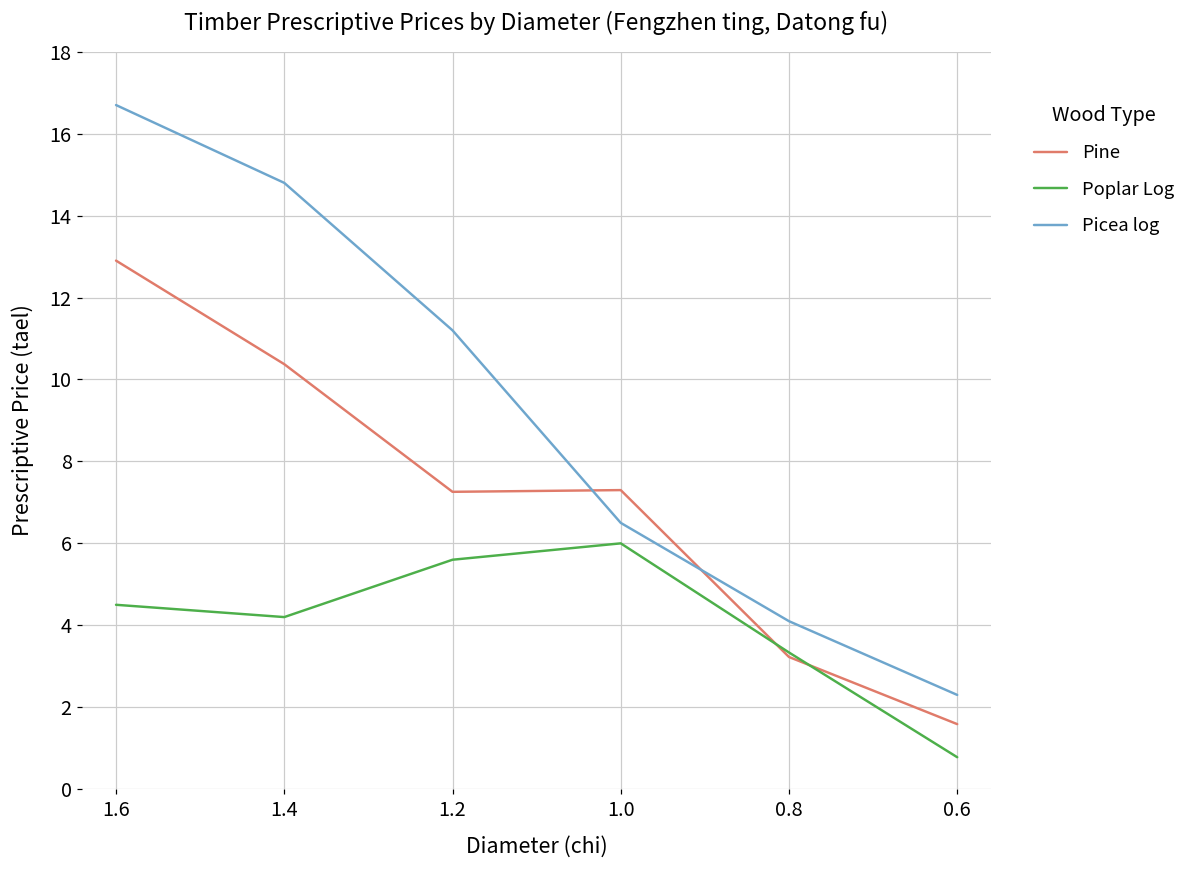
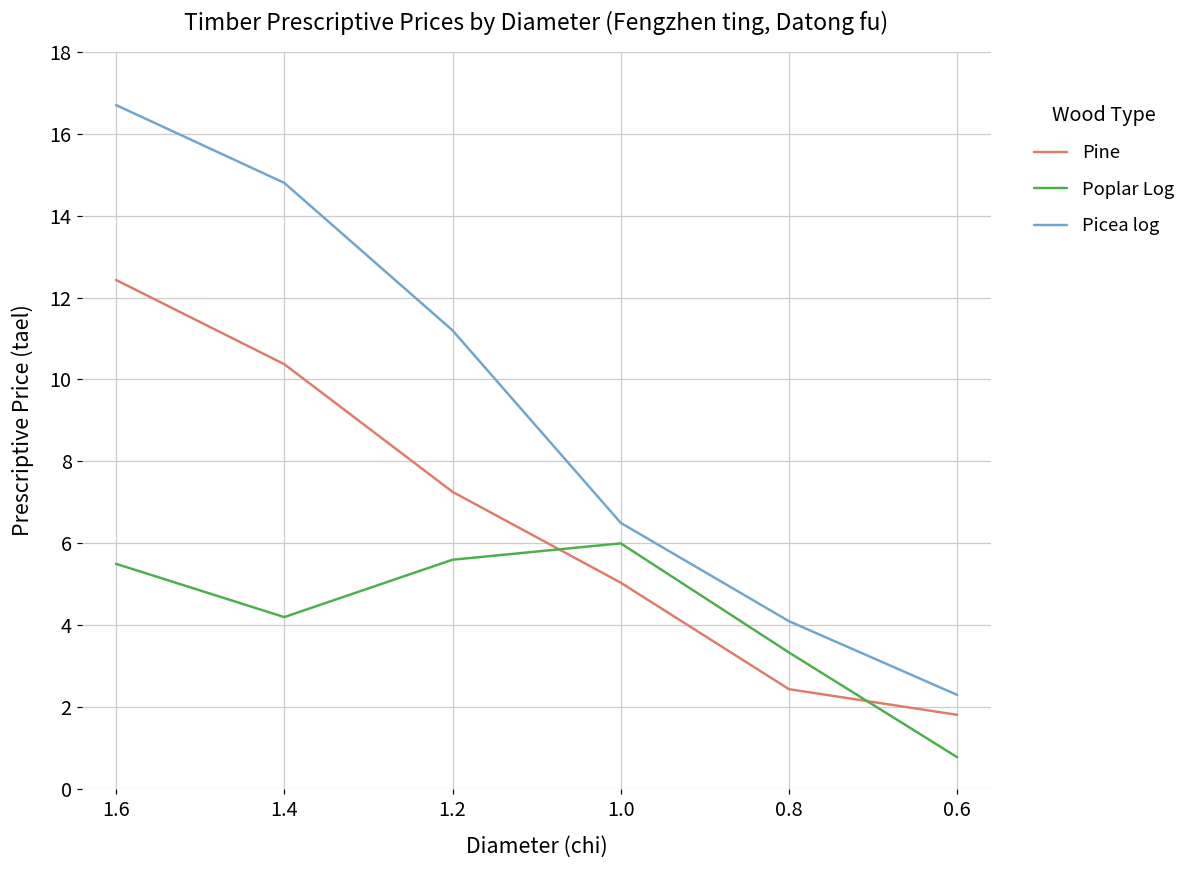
Pine, 1.6: 12.9 -> 12.4
Poplar Log, 1.6: 4.5 -> 5.5
Pine, 1.0: 7.3 -> 5.0
Pine, 0.8: 3.2 -> 2.4
Pine, 0.6: 1.6 -> 1.8
